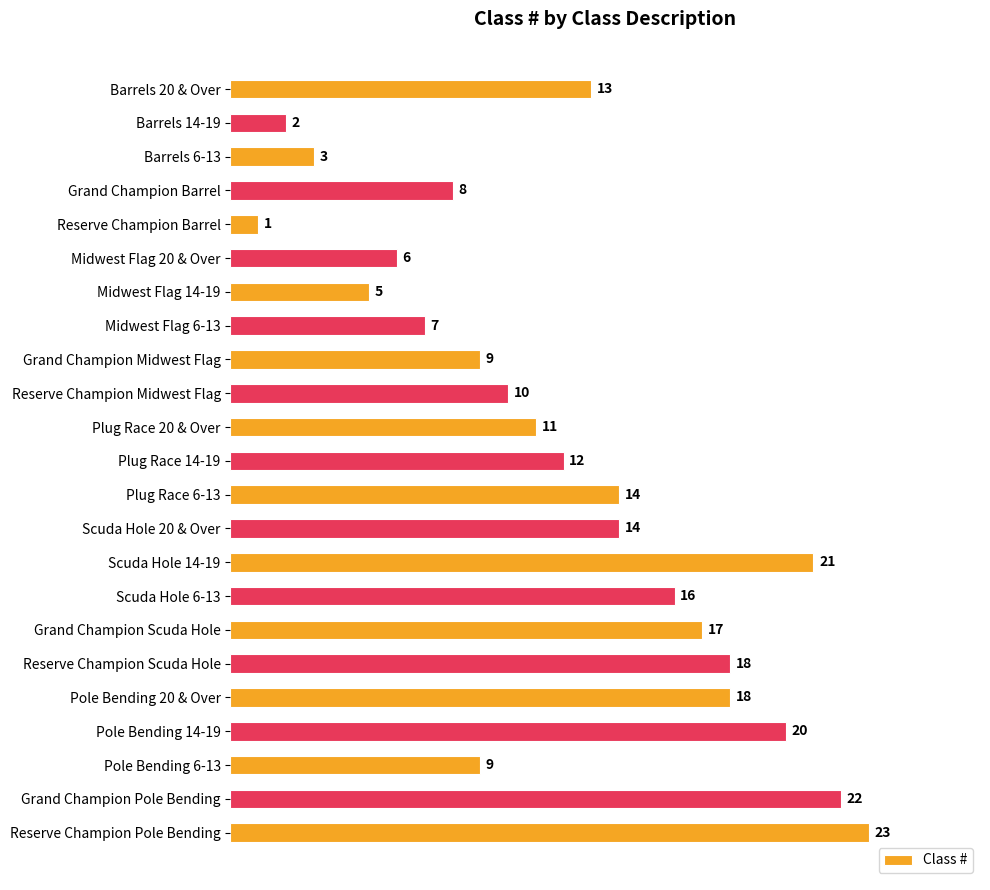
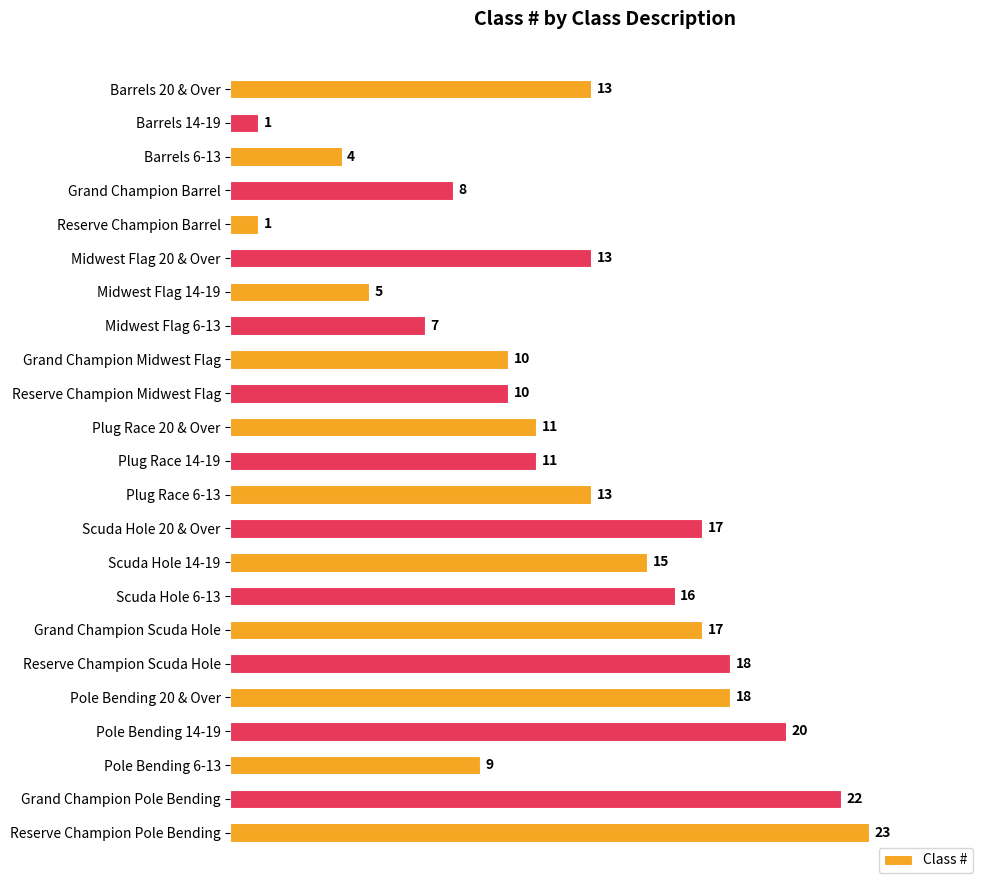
Barrels 14-19: 2 -> 1
Barrels 6-13: 3 -> 4
Midwest Flag 20 & Over: 6 -> 13
Grand Champion Midwest Flag: 9 -> 10
Plug Race 14-19: 12 -> 11
Plug Race 6-13: 14 -> 13
Scuda Hole 20 & Over: 14 -> 17
Scuda Hole 14-19: 21 -> 15
